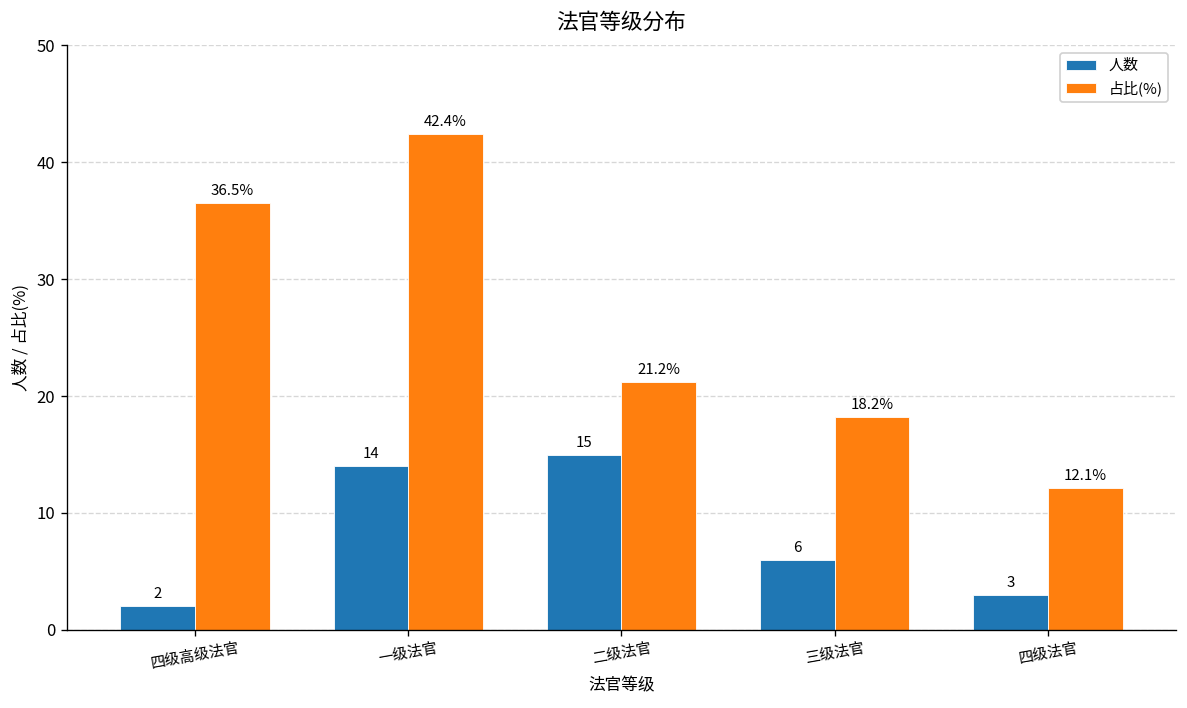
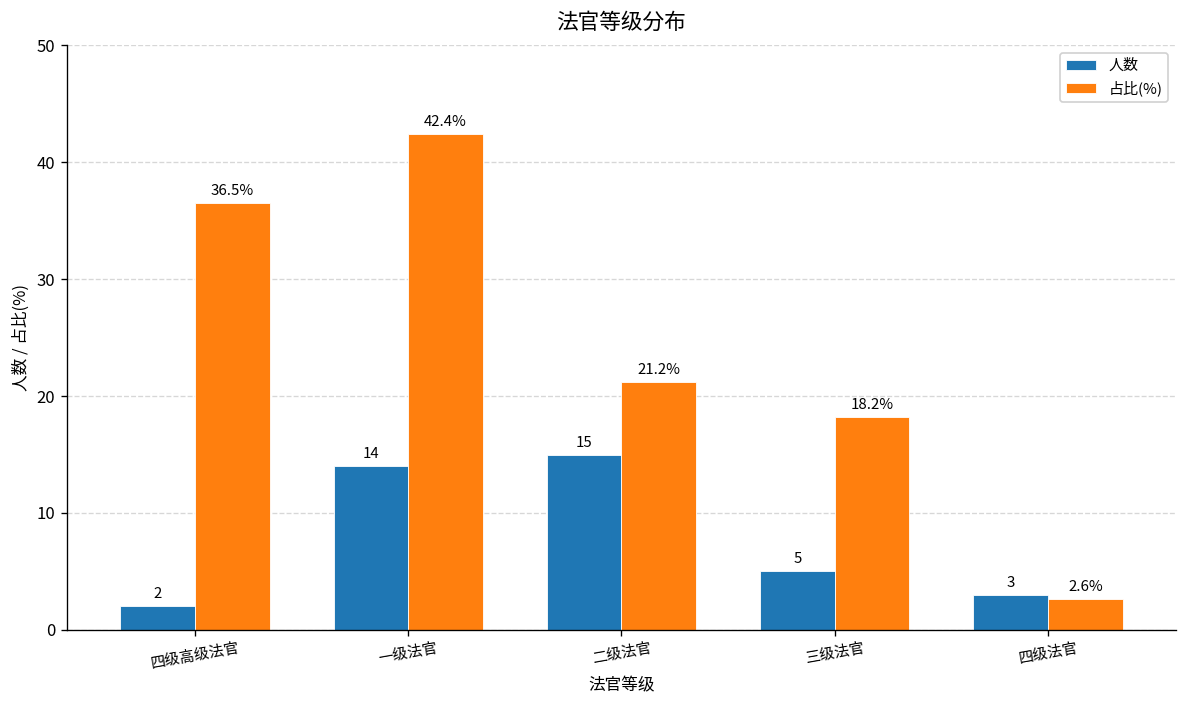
人数, 三级法官: 6 -> 5
占比(%), 四级法官: 12.1% -> 2.6%
